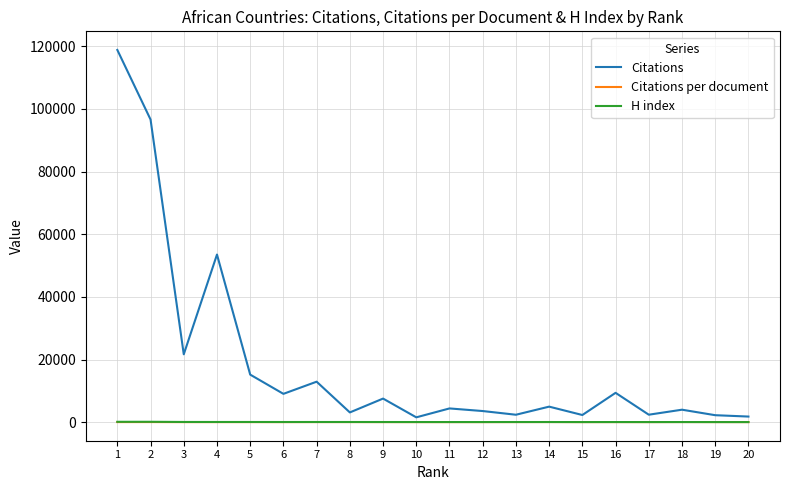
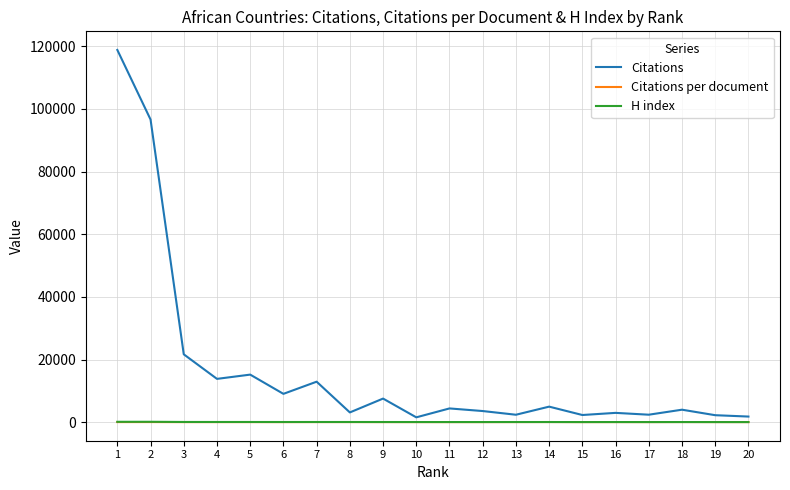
Citations, 4: 54000 -> 14000
Citations, 16: 9000 -> 3000
